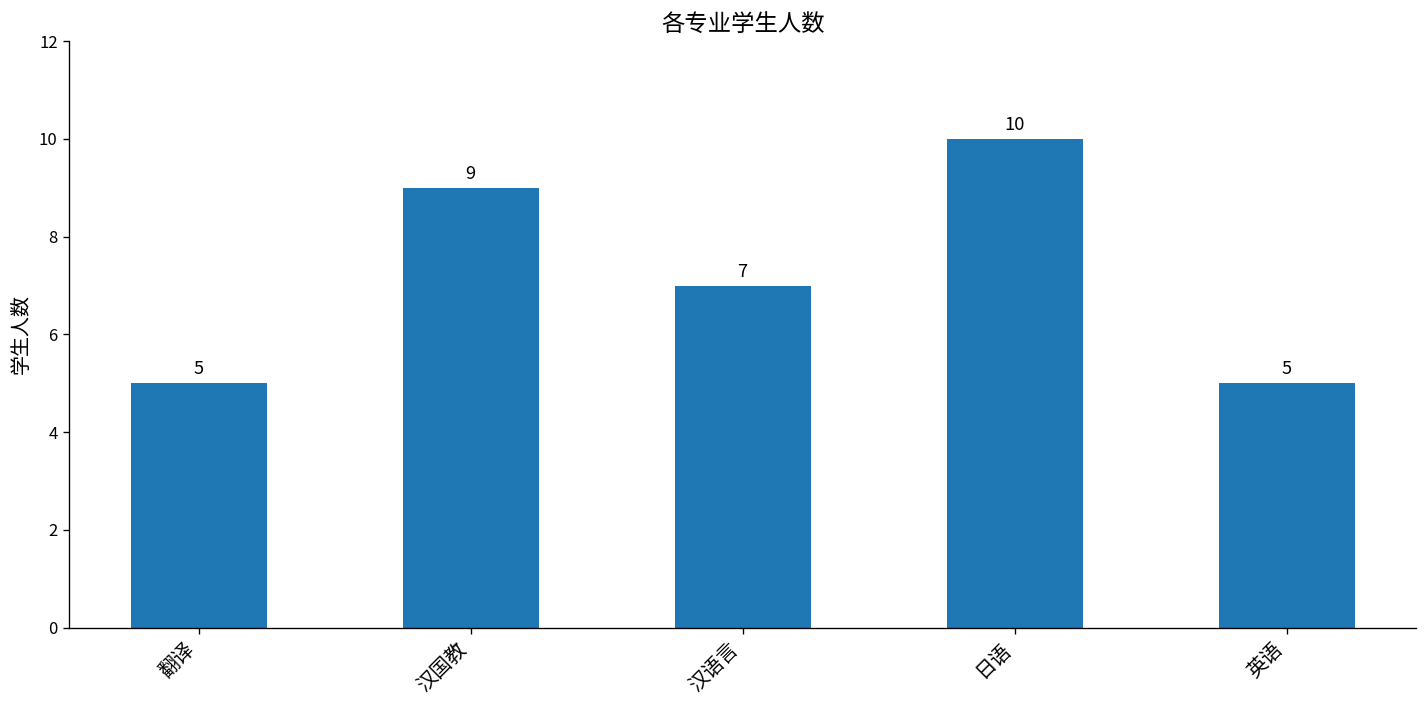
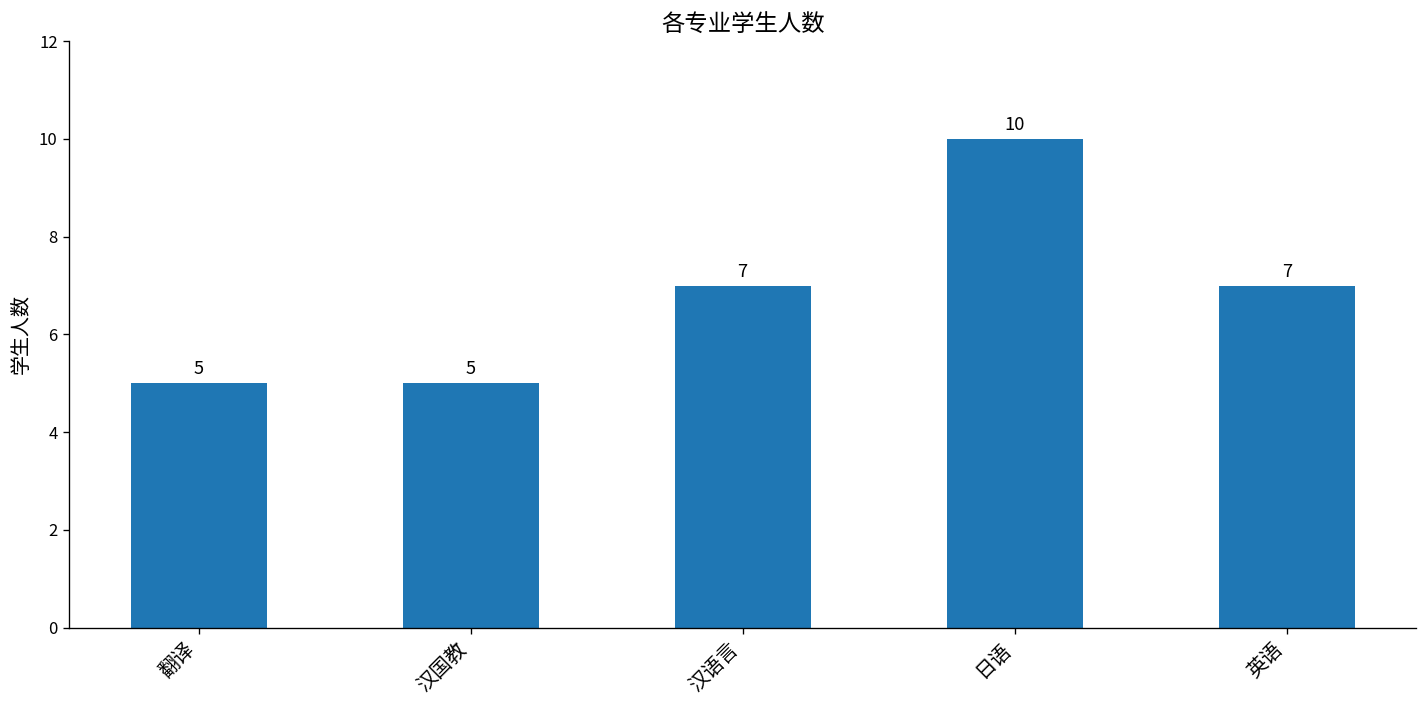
汉国教: 9 -> 5
英语: 5 -> 7
